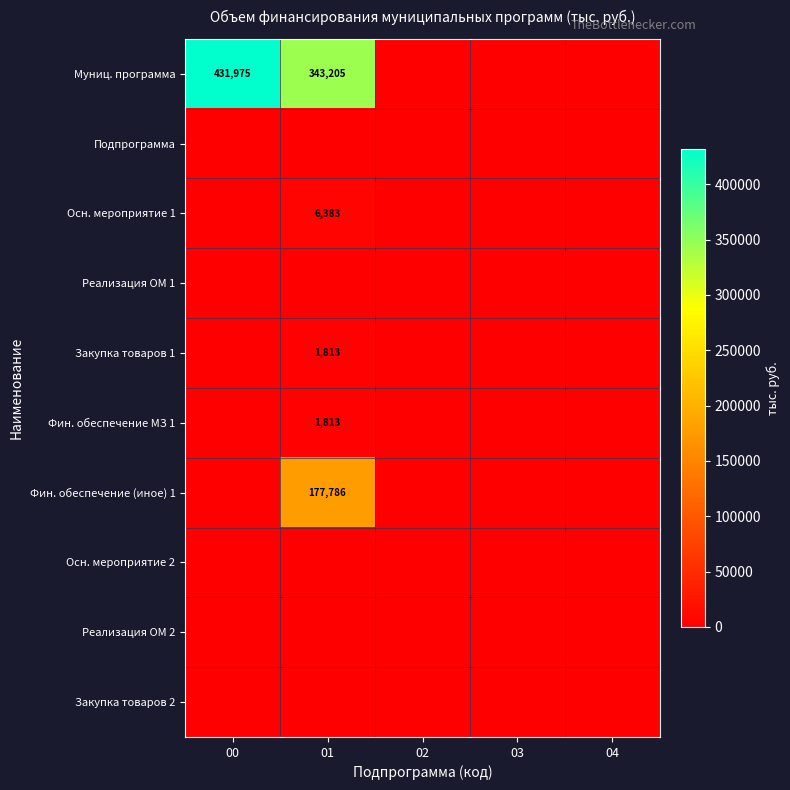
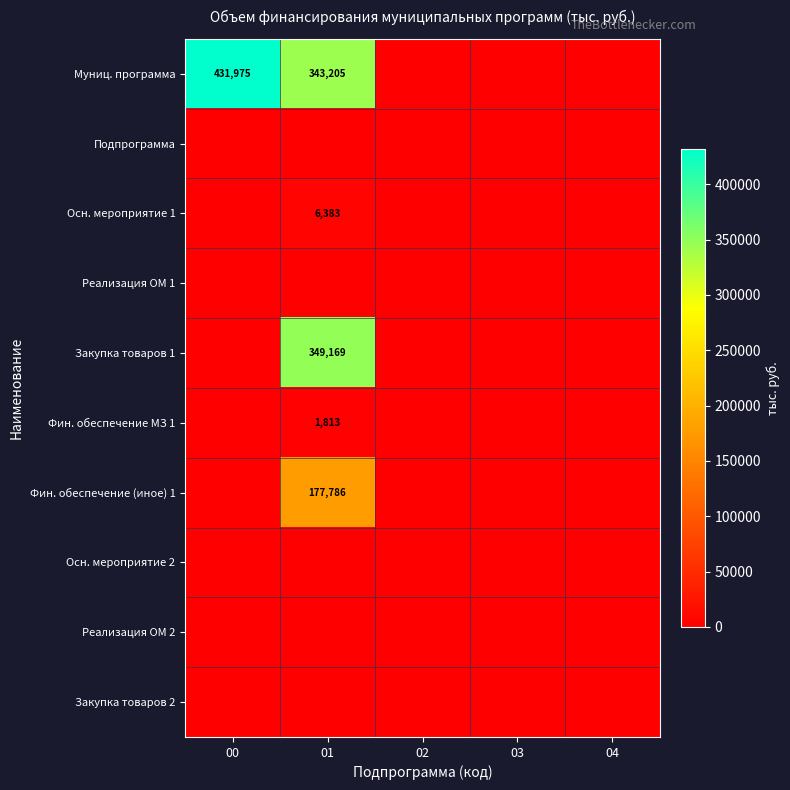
Закупка товаров 1, 01: 1,813 -> 349,169
